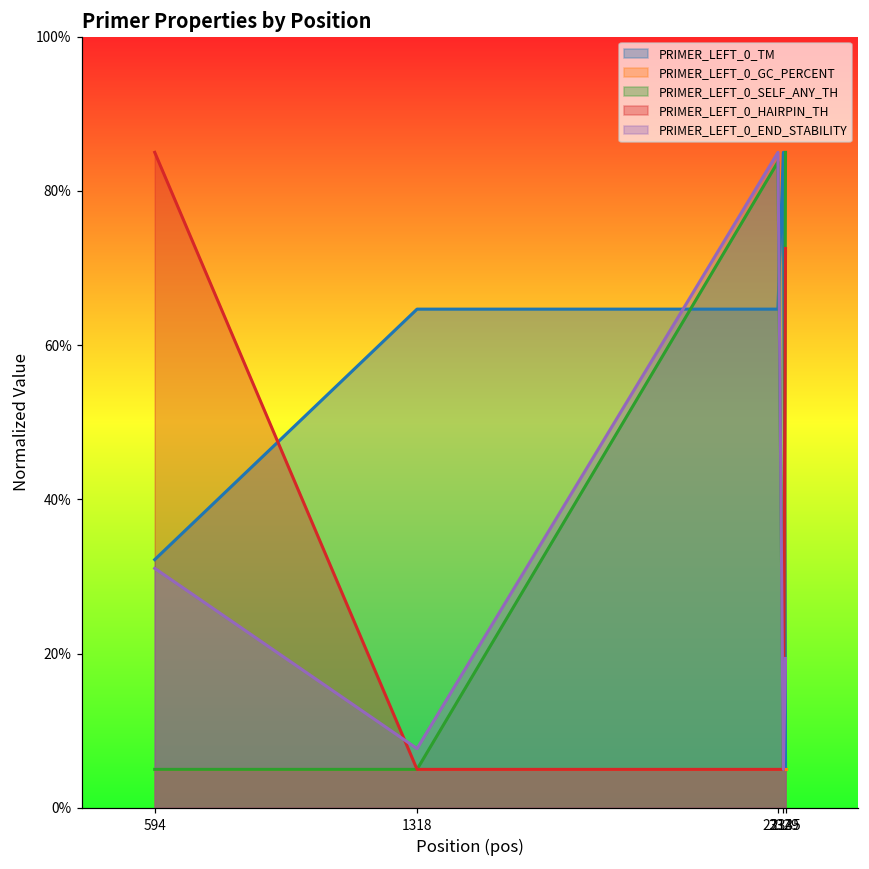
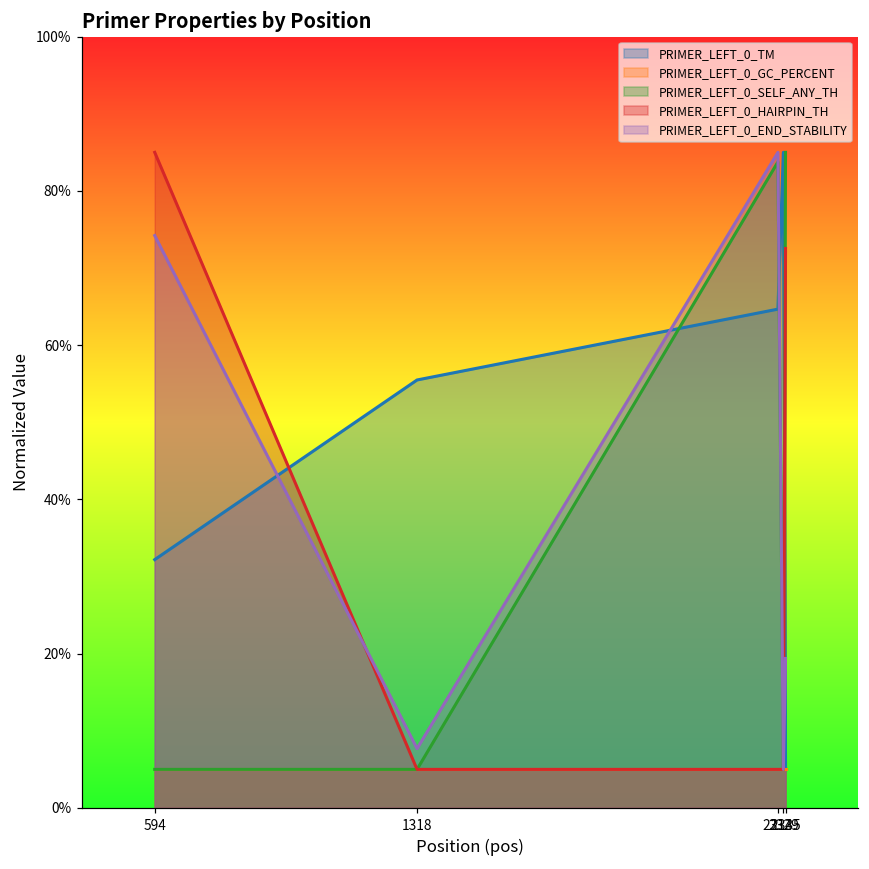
PRIMER_LEFT_0_END_STABILITY, 594: 31% -> 74%
PRIMER_LEFT_0_TM, 1318: 65% -> 55%
